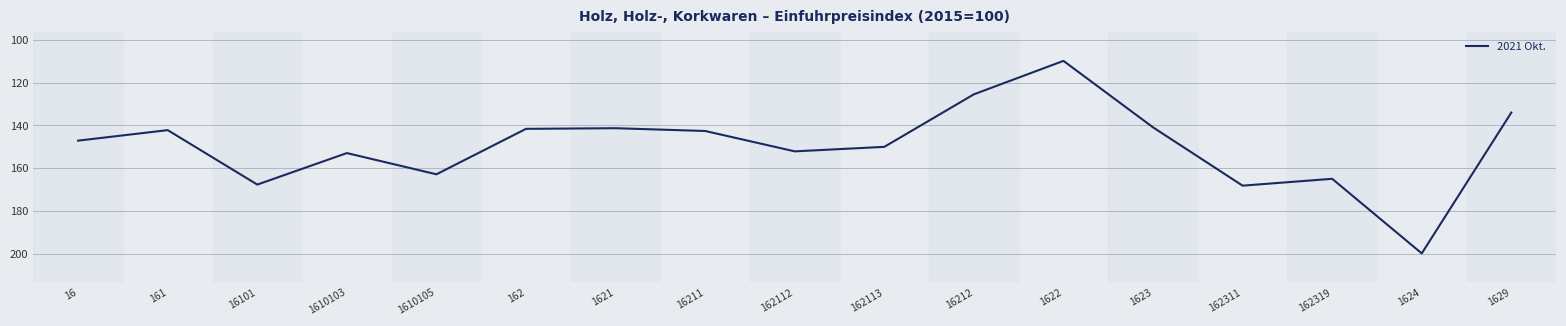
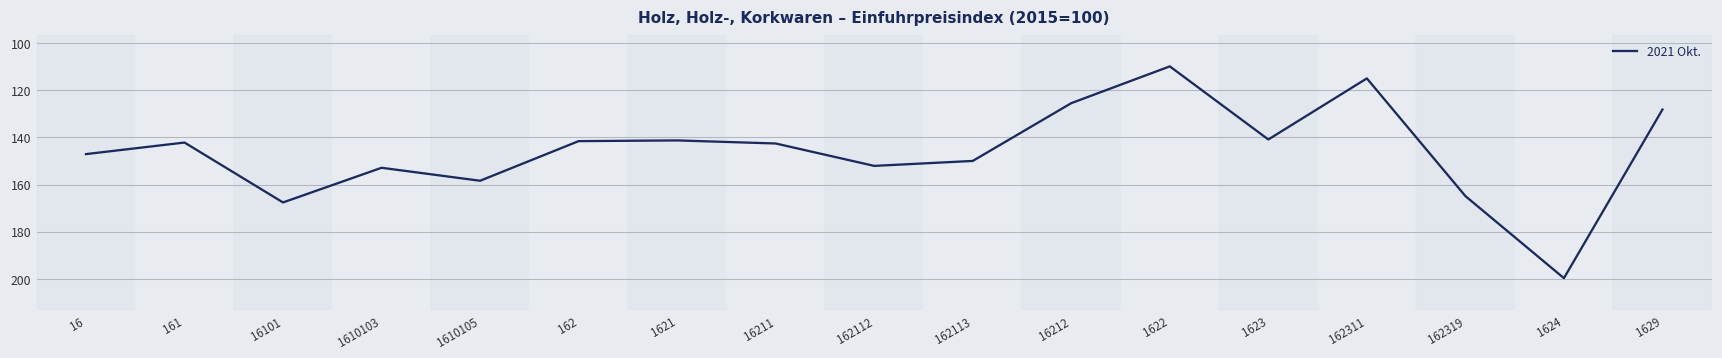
1610105: 163 -> 158
162311: 168 -> 115
1629: 134 -> 128
